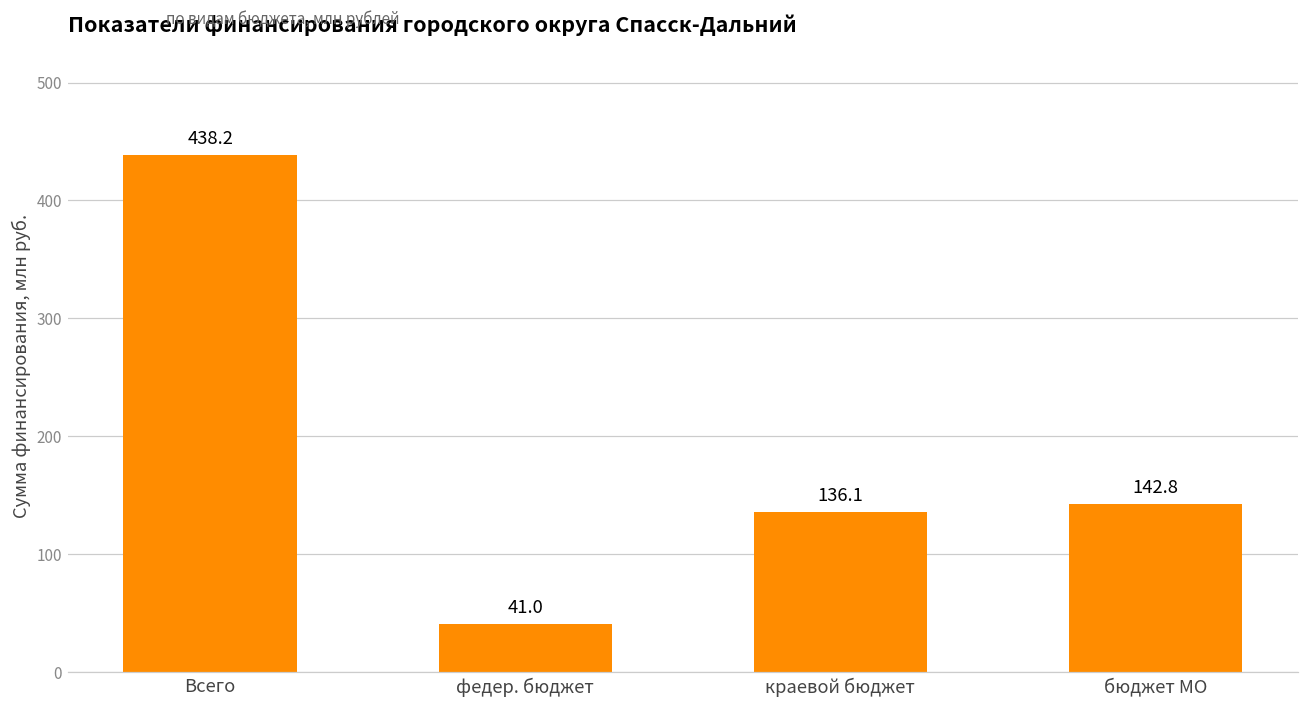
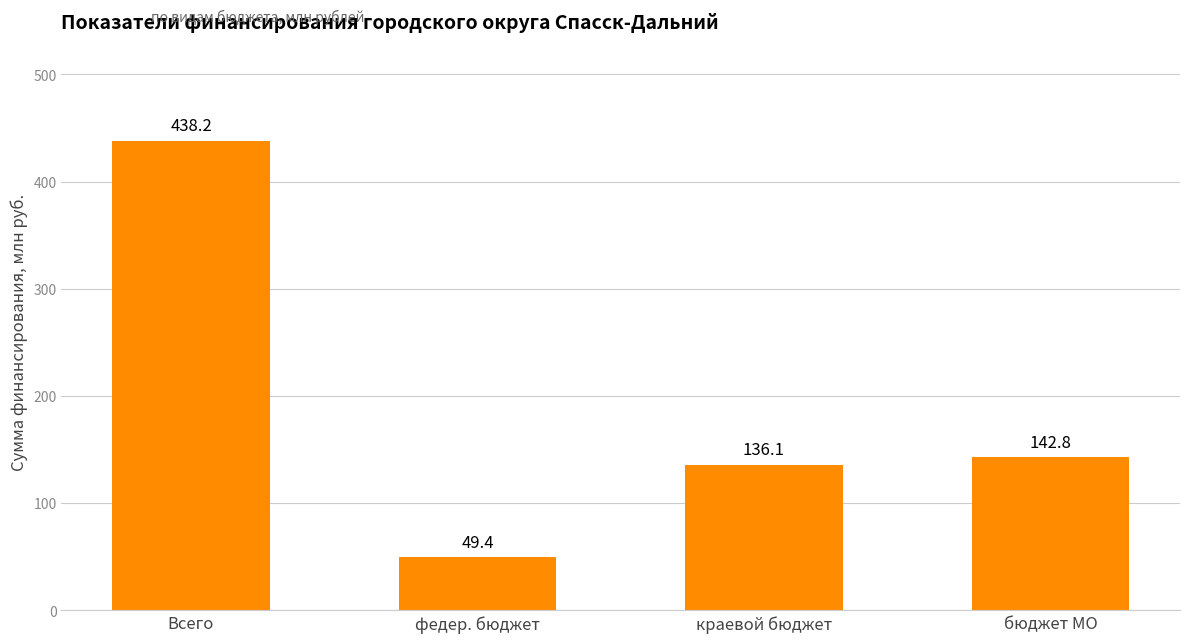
федер. бюджет: 41.0 -> 49.4
